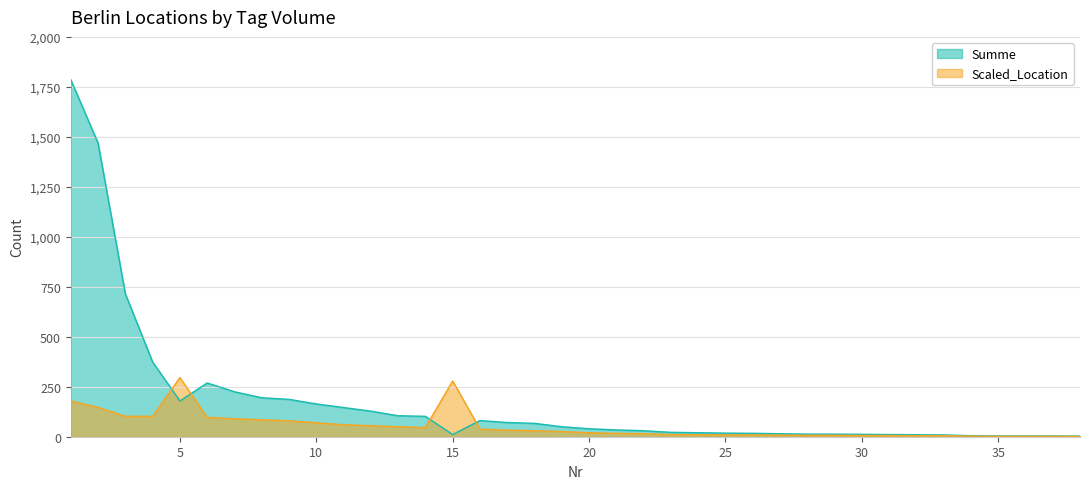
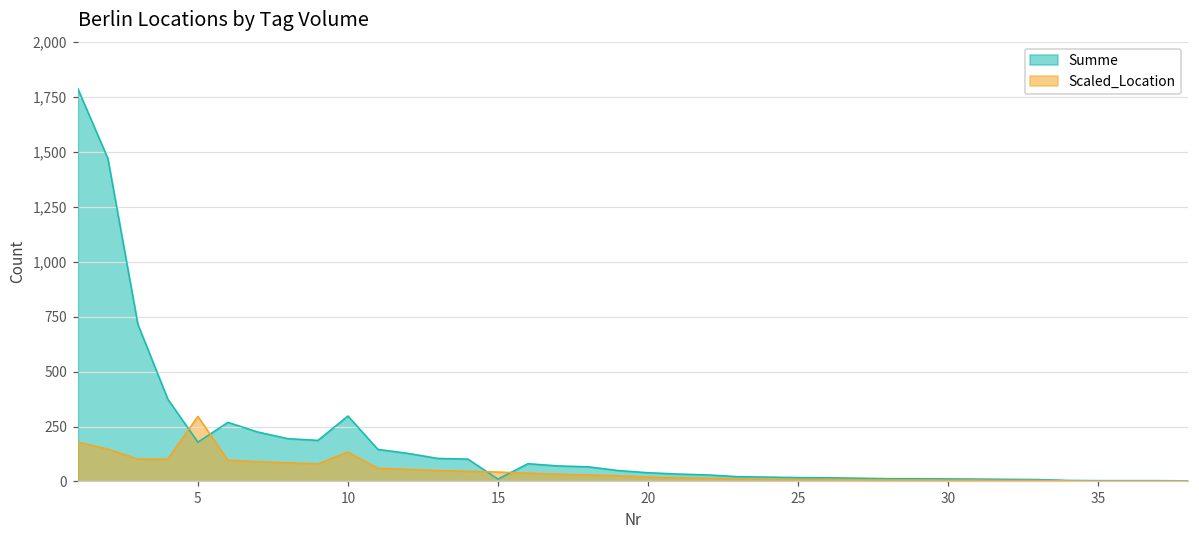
Summe, 10: 160 -> 300
Scaled_Location, 10: 70 -> 130
Scaled_Location, 15: 280 -> 40
